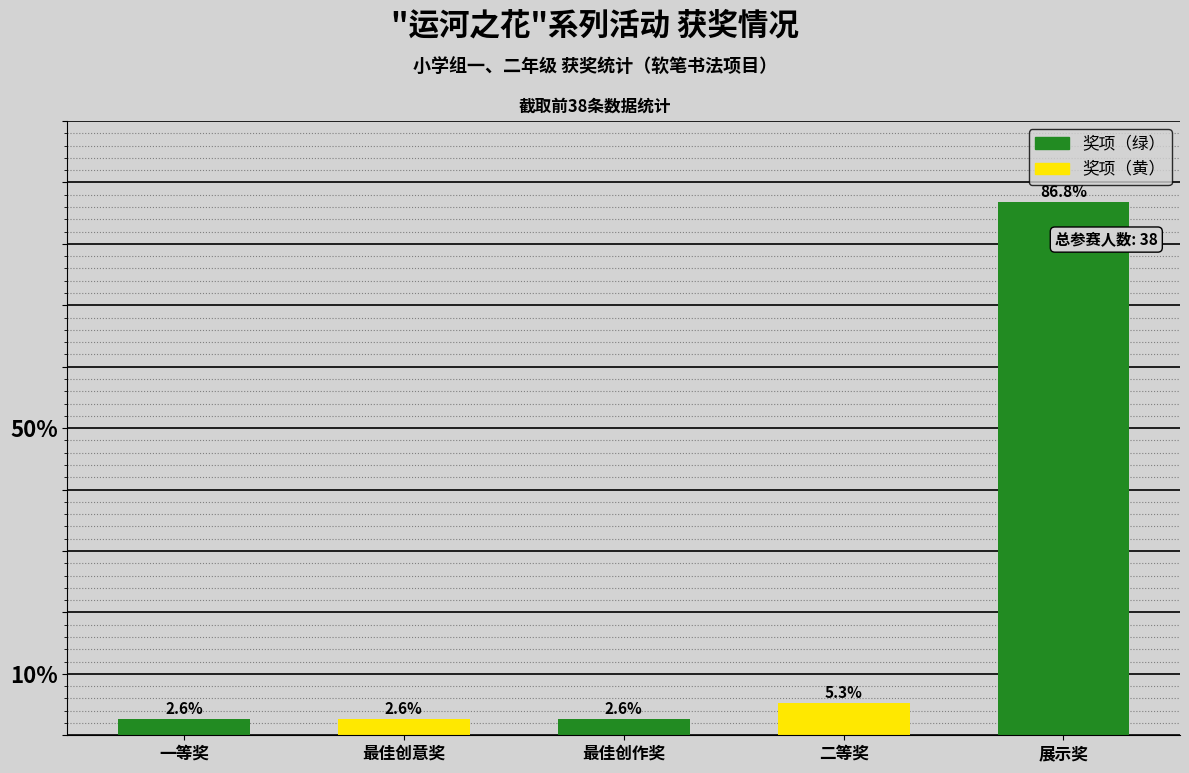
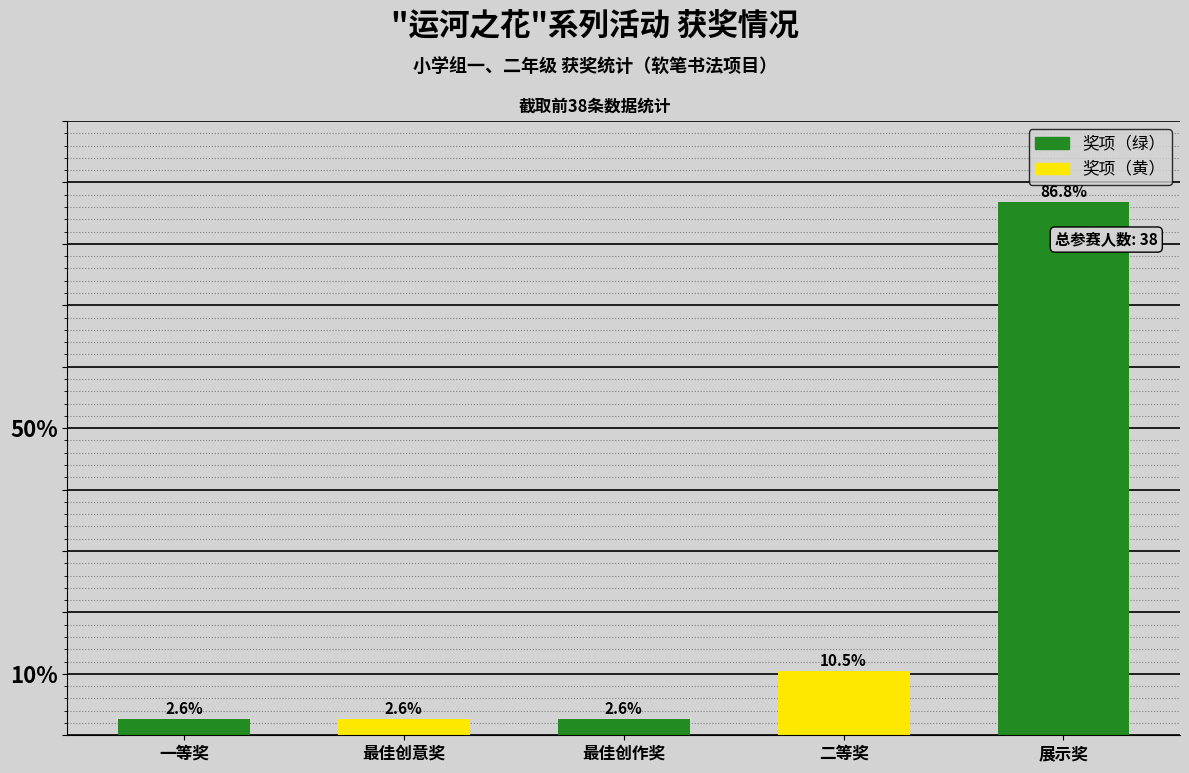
二等奖: 5.3% -> 10.5%
